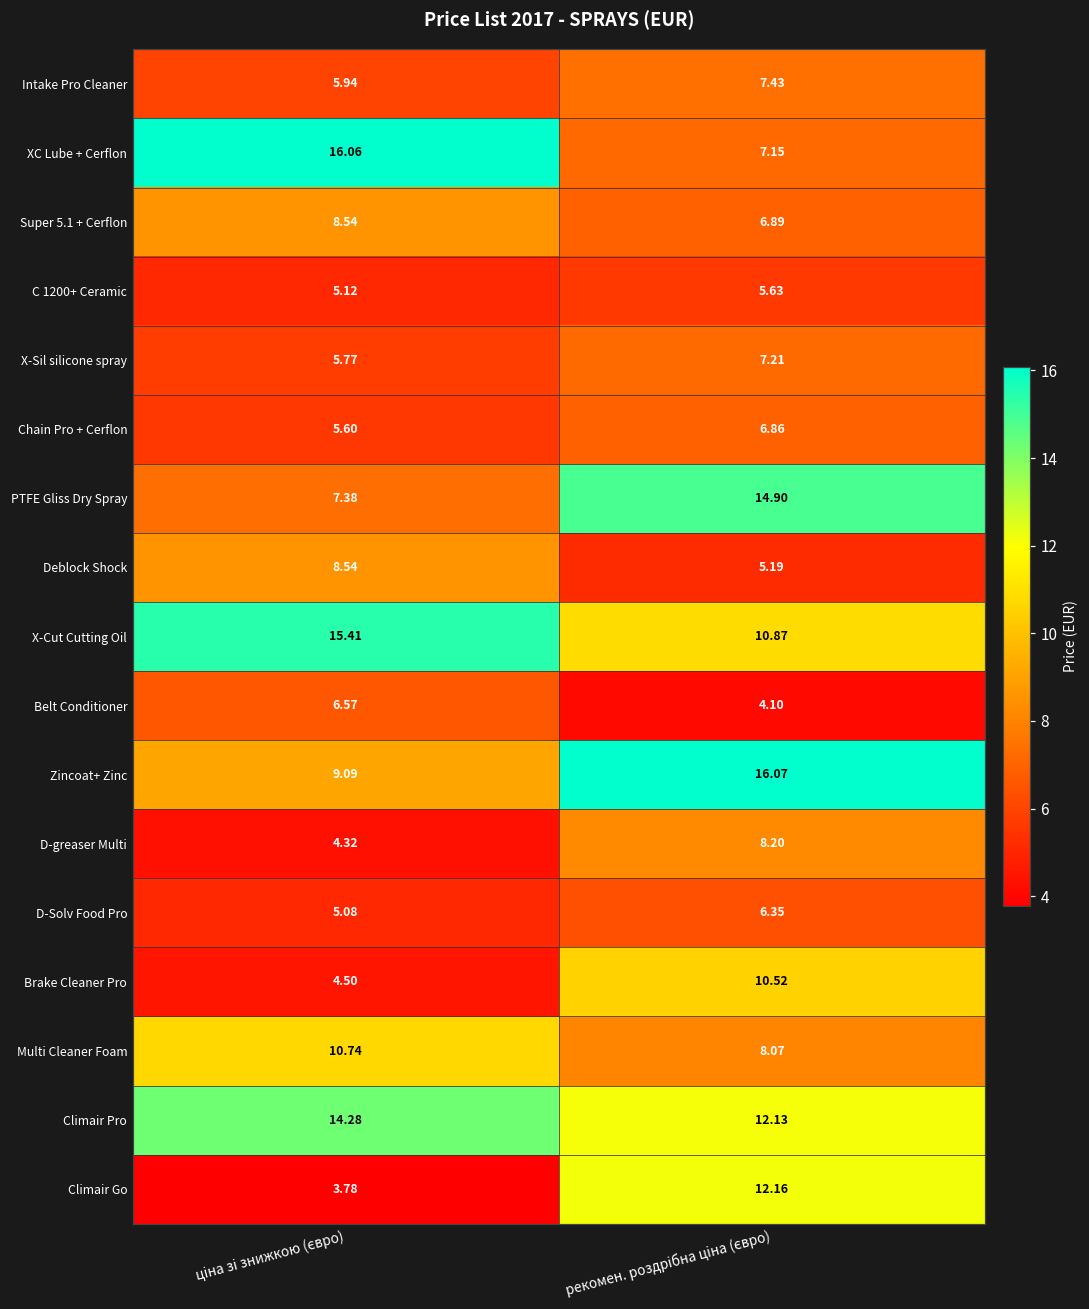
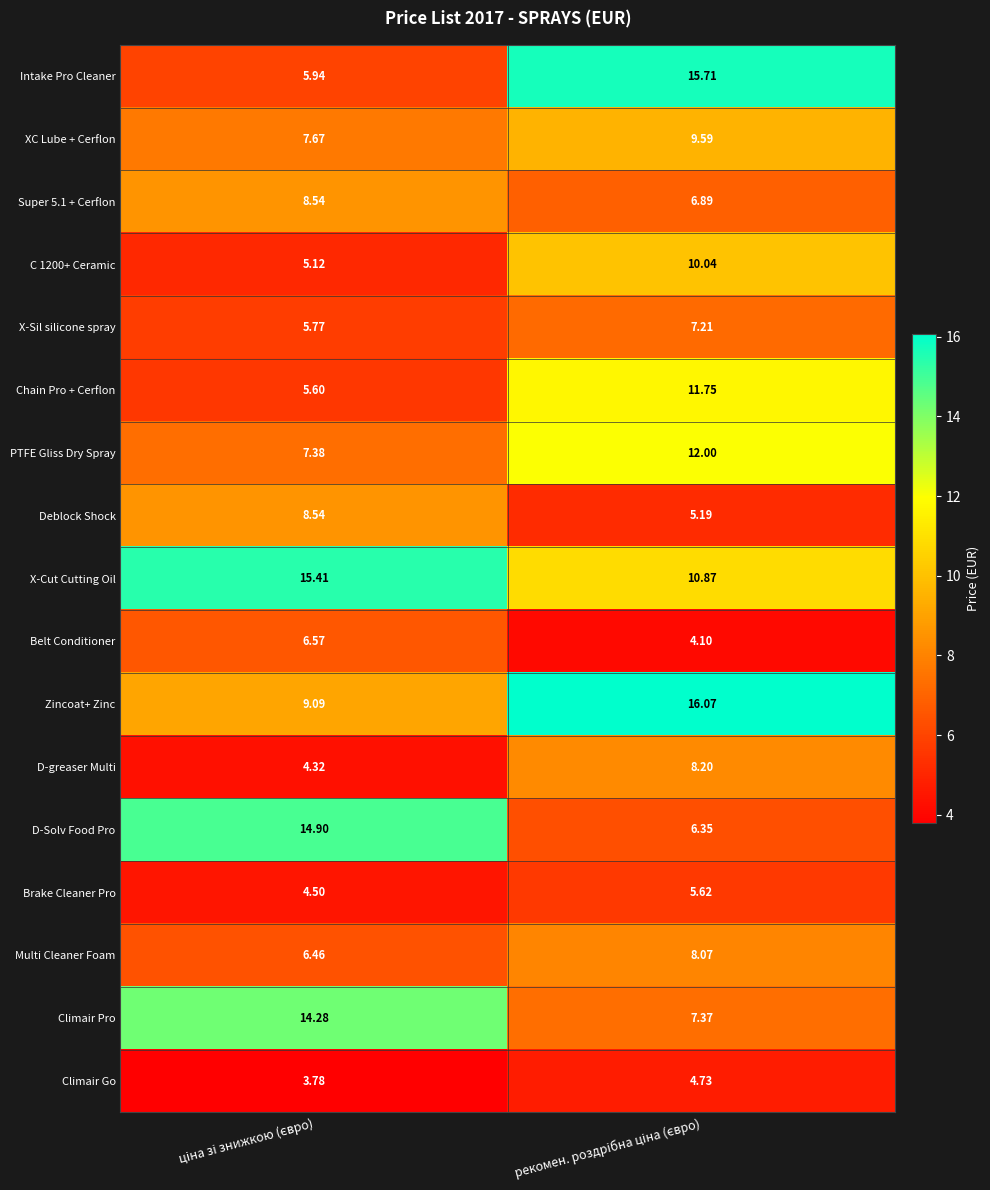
Intake Pro Cleaner, рекомен. роздрібна ціна (євро): 7.43 -> 15.71
XC Lube + Cerflon, ціна зі знижкою (євро): 16.06 -> 7.67
XC Lube + Cerflon, рекомен. роздрібна ціна (євро): 7.15 -> 9.59
C 1200+ Ceramic, рекомен. роздрібна ціна (євро): 5.63 -> 10.04
Chain Pro + Cerflon, рекомен. роздрібна ціна (євро): 6.86 -> 11.75
PTFE Gliss Dry Spray, рекомен. роздрібна ціна (євро): 14.90 -> 12.00
D-Solv Food Pro, ціна зі знижкою (євро): 5.08 -> 14.90
Brake Cleaner Pro, рекомен. роздрібна ціна (євро): 10.52 -> 5.62
Multi Cleaner Foam, ціна зі знижкою (євро): 10.74 -> 6.46
Climair Pro, рекомен. роздрібна ціна (євро): 12.13 -> 7.37
Climair Go, рекомен. роздрібна ціна (євро): 12.16 -> 4.73
